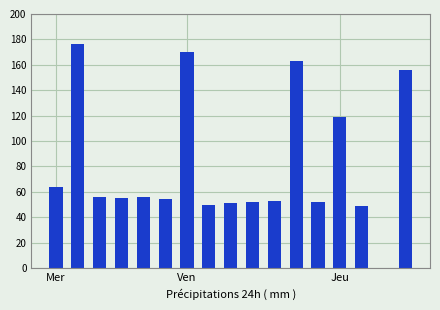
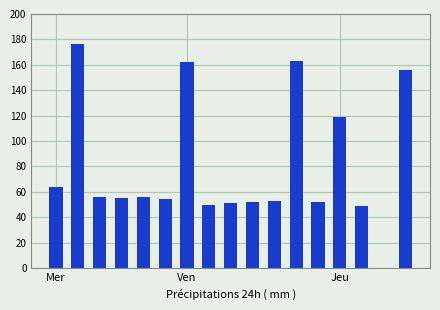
Ven: 170 -> 162
